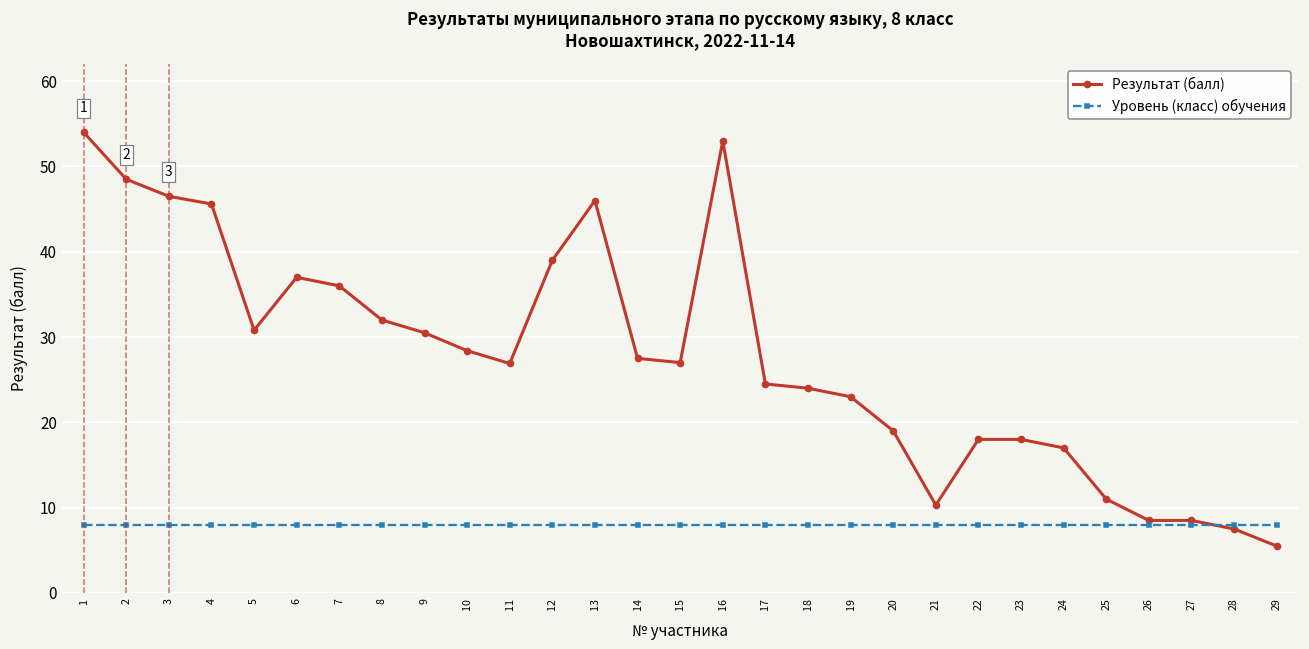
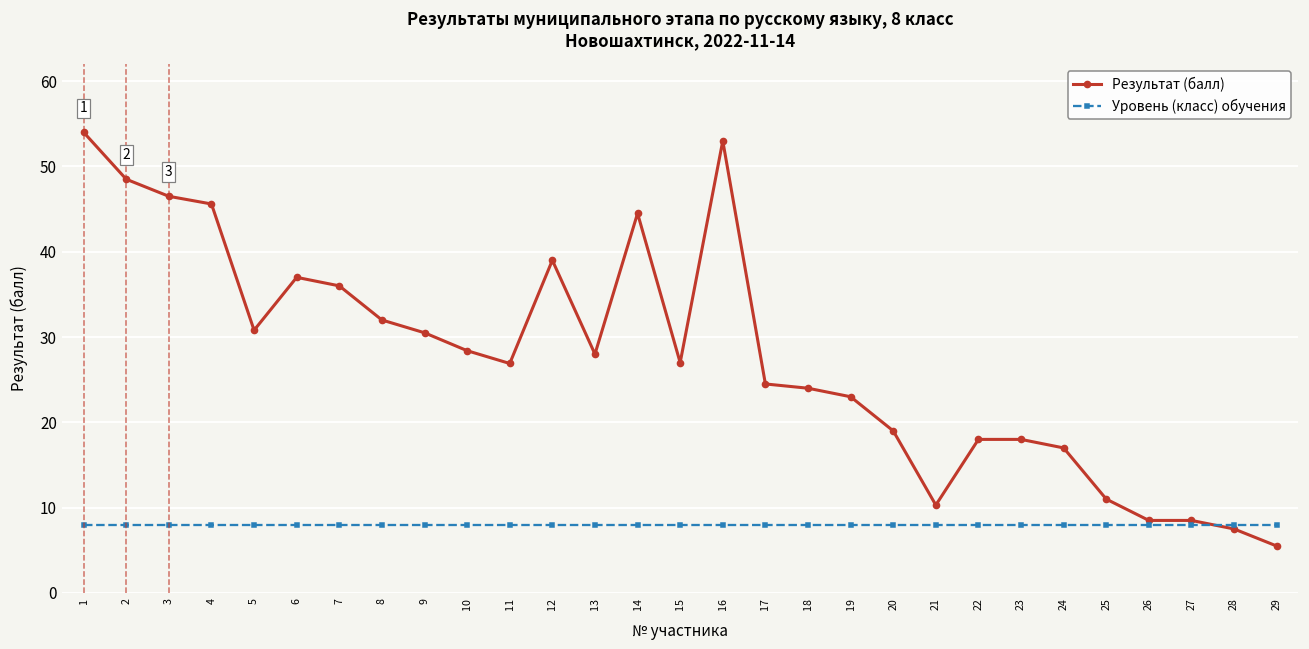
Результат (балл), 13: 46 -> 28
Результат (балл), 14: 28 -> 45
